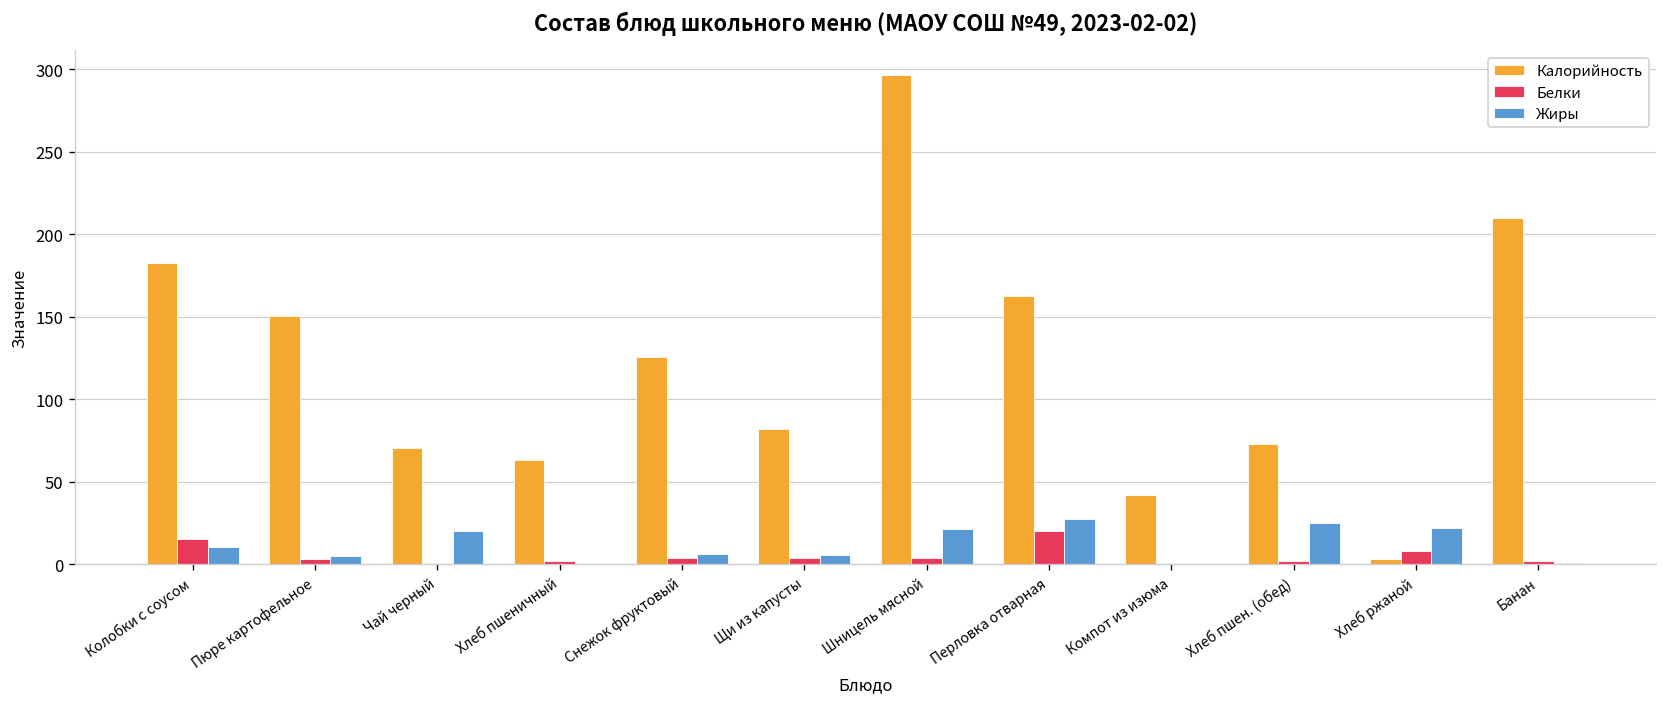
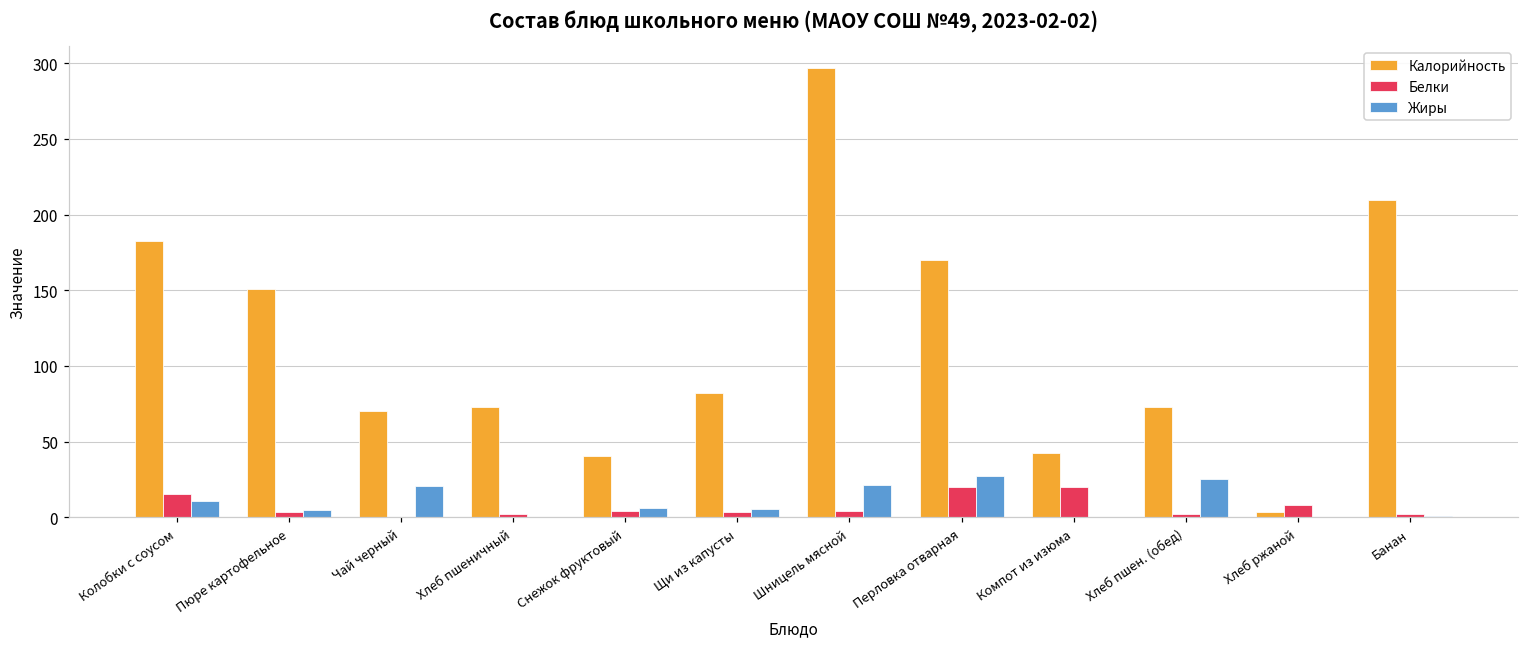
Калорийность, Хлеб пшеничный: 63 -> 73
Калорийность, Снежок фруктовый: 126 -> 41
Калорийность, Перловка отварная: 163 -> 170
Белки, Компот из изюма: 0 -> 20
Жиры, Хлеб ржаной: 22 -> 0
